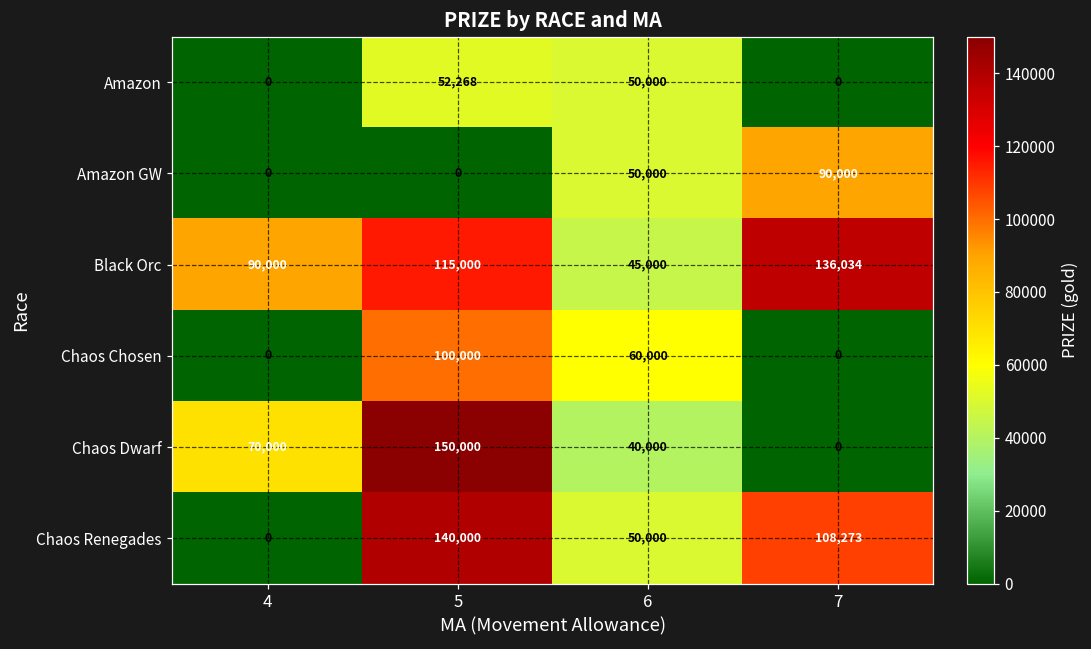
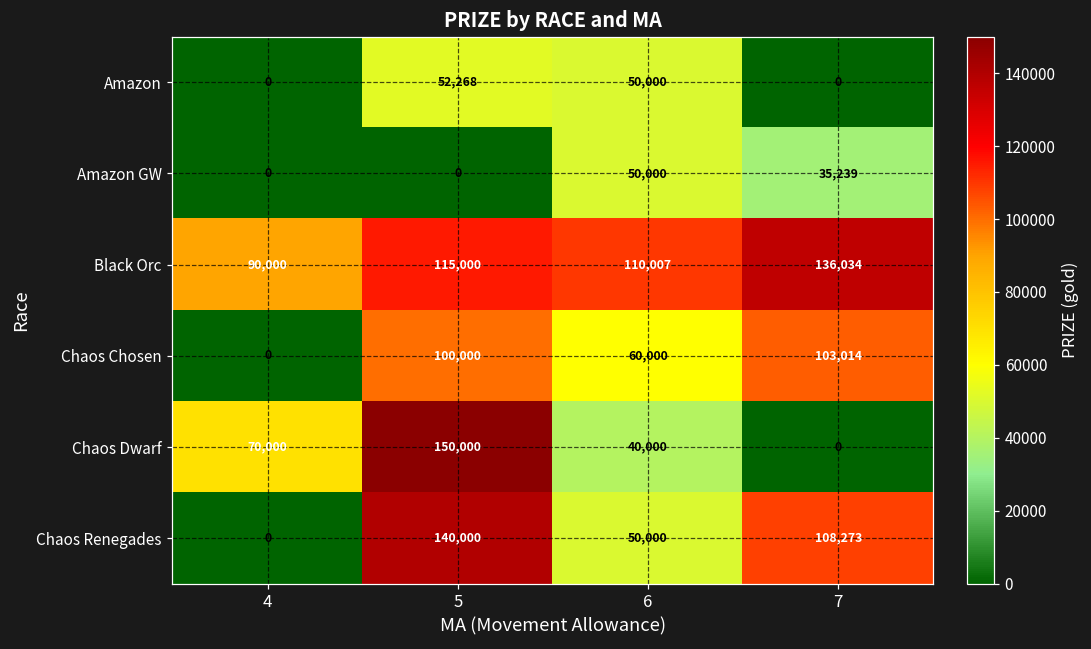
Amazon GW, 7: 90,000 -> 35,239
Black Orc, 6: 45,000 -> 110,007
Chaos Chosen, 7: 0 -> 103,014
